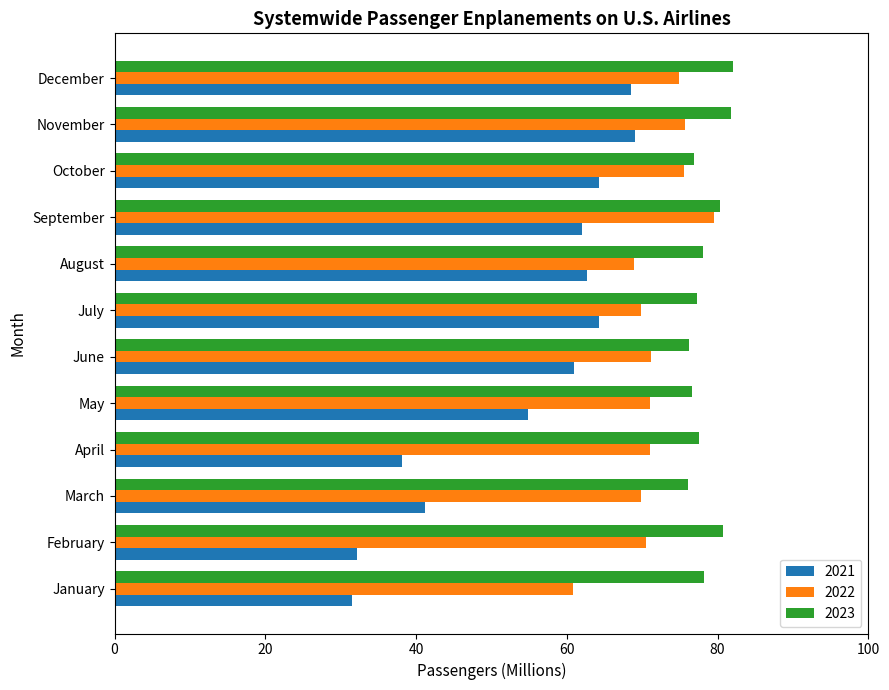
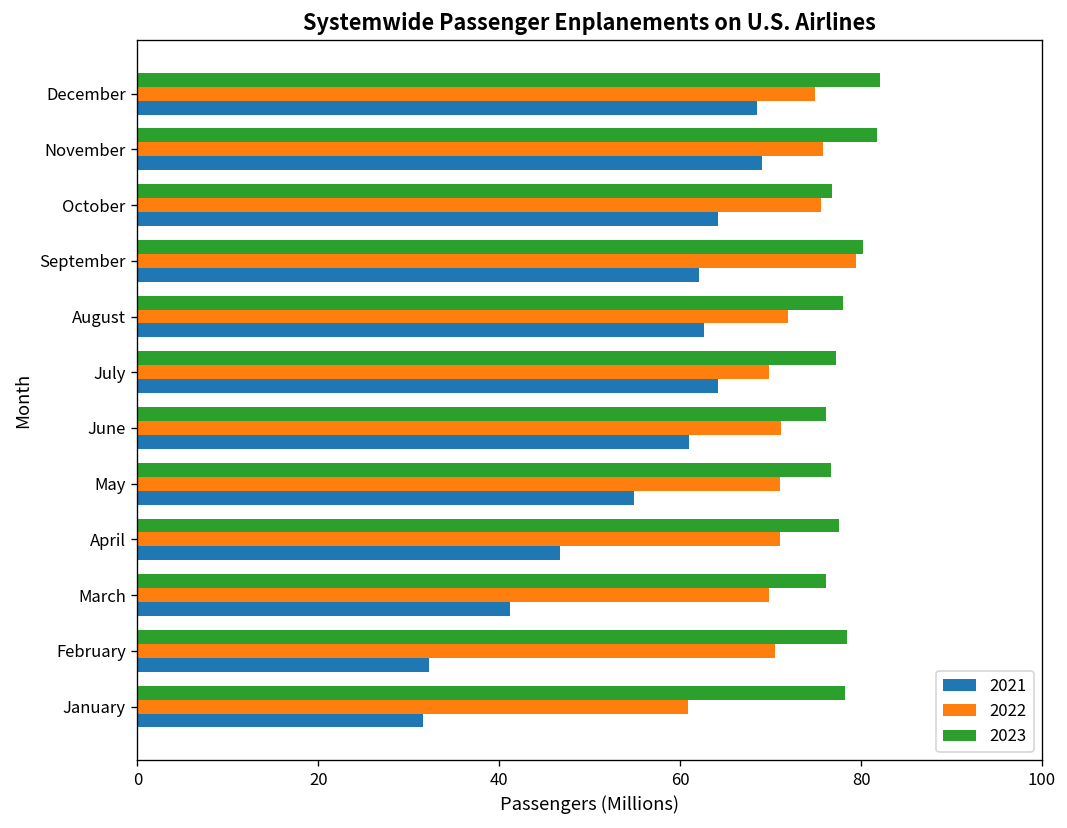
2022, August: 69 -> 72
2021, April: 38 -> 47
2023, February: 81 -> 78
